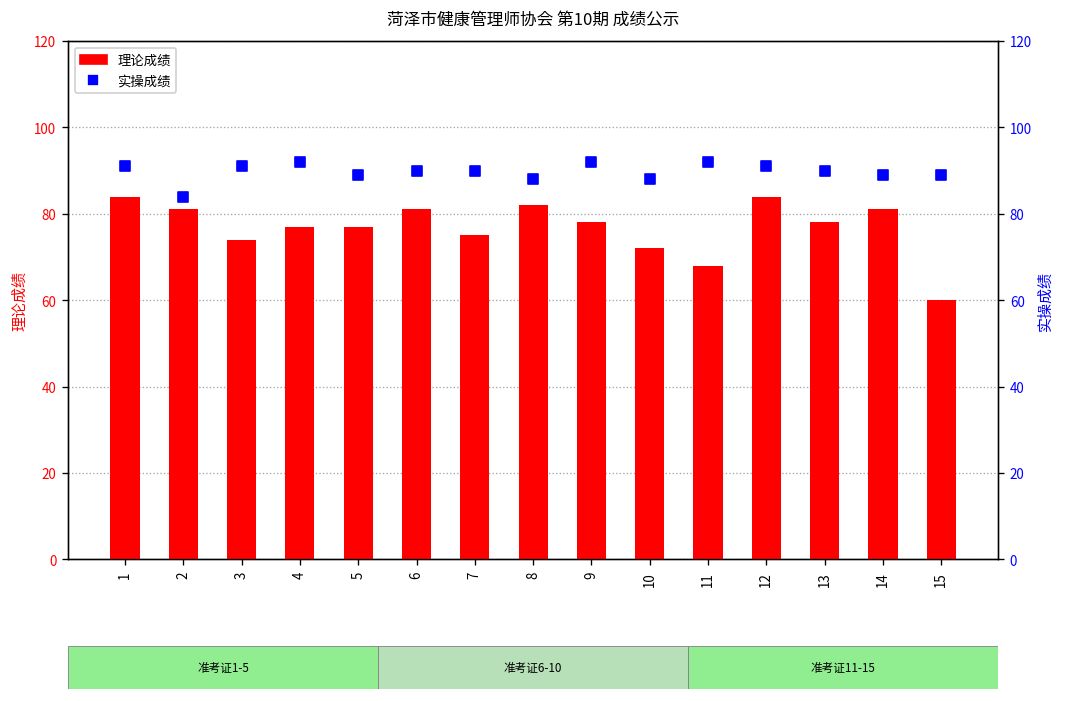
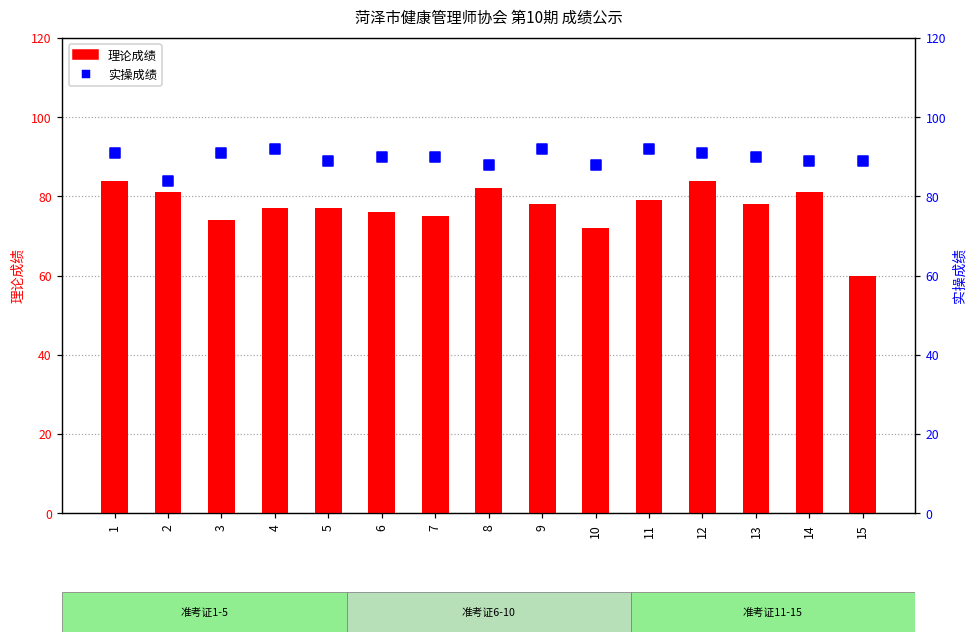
理论成绩, 6: 81 -> 76
理论成绩, 11: 68 -> 79
